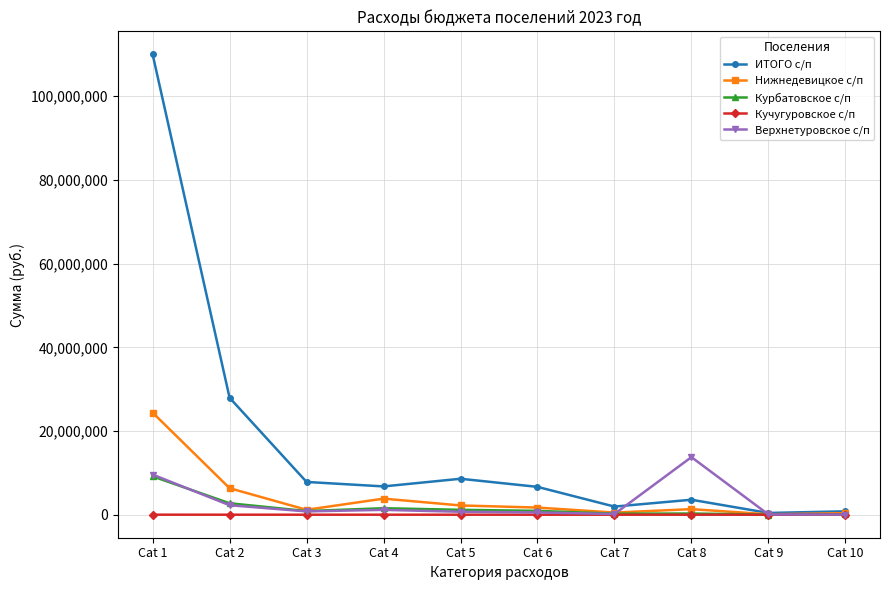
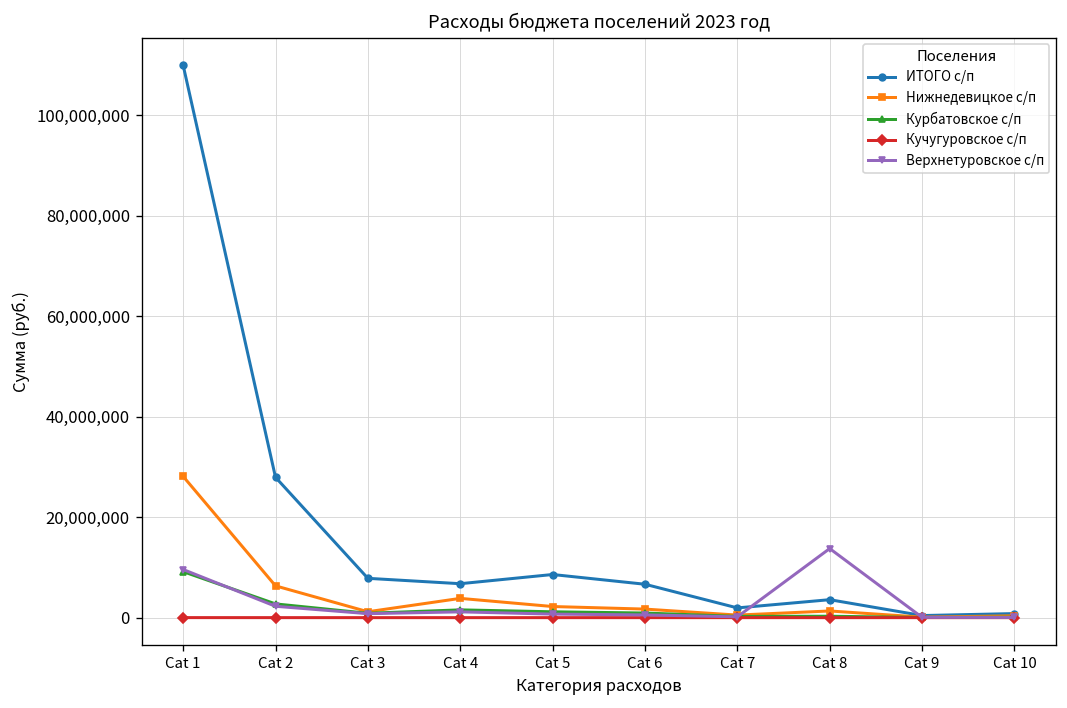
Нижнедевицкое с/п, Cat 1: 24,000,000 -> 28,000,000
